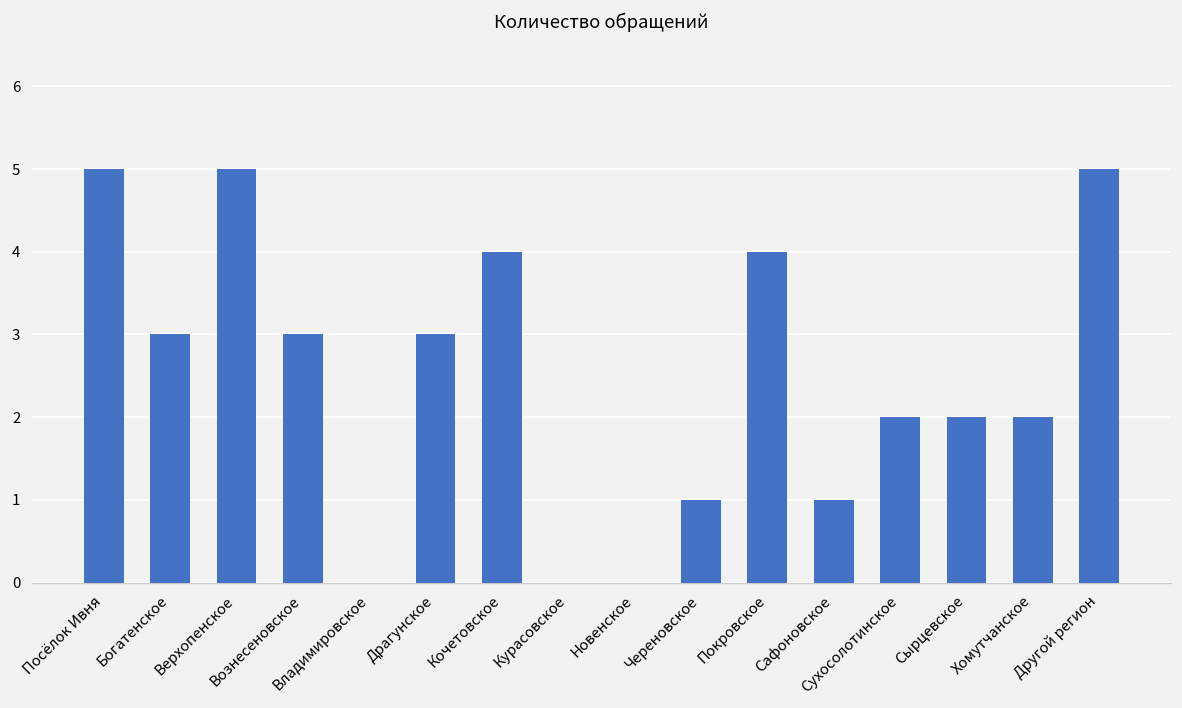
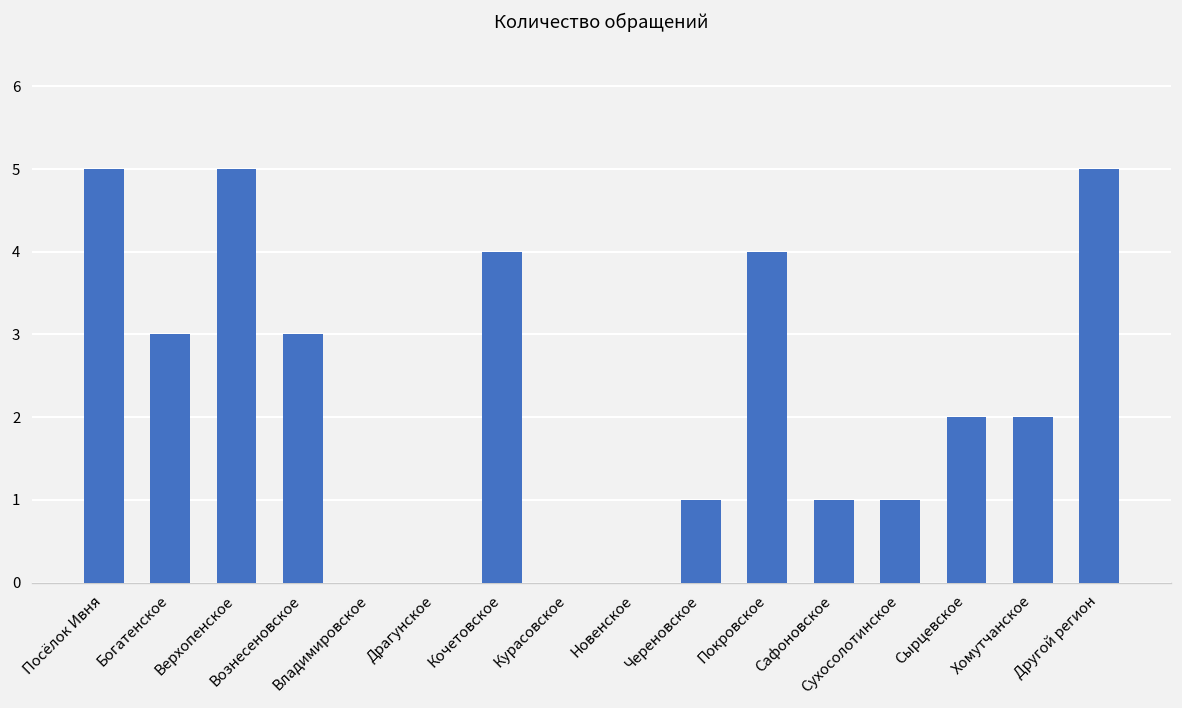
Драгунское: 3 -> 0
Сухосолотинское: 2 -> 1
